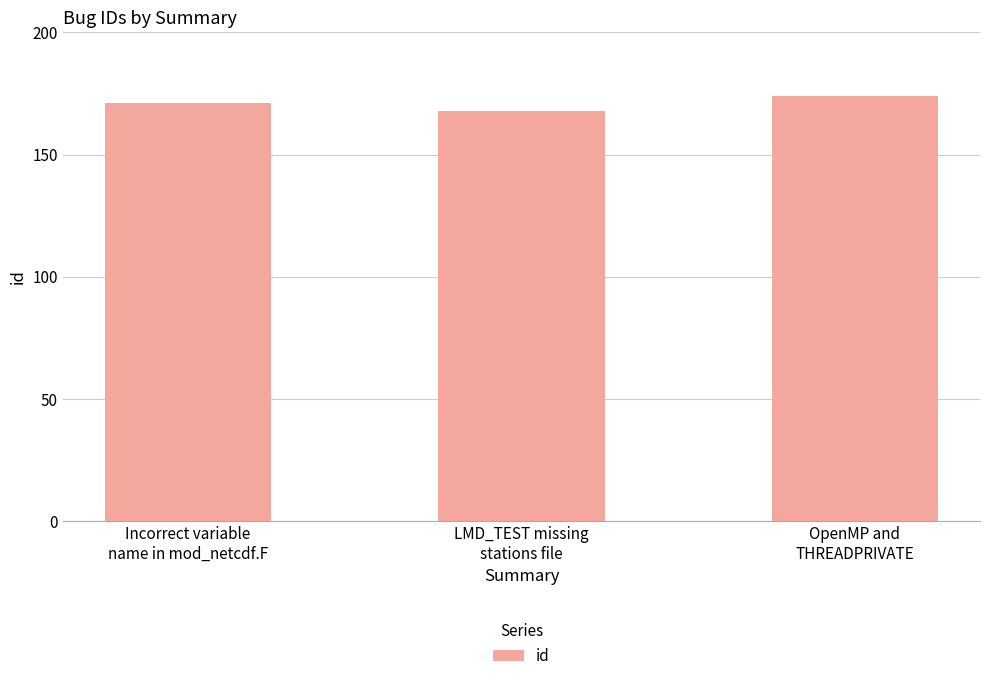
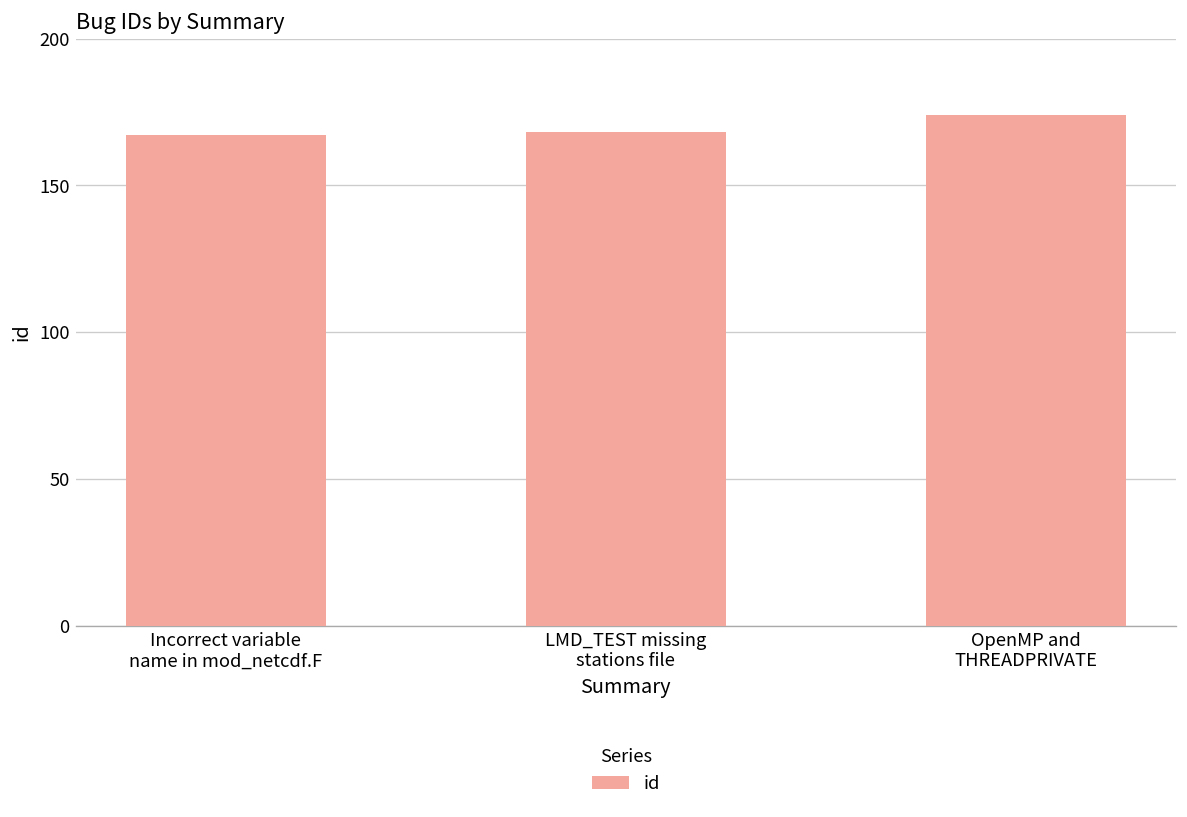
Incorrect variable name in mod_netcdf.F: 171 -> 167
